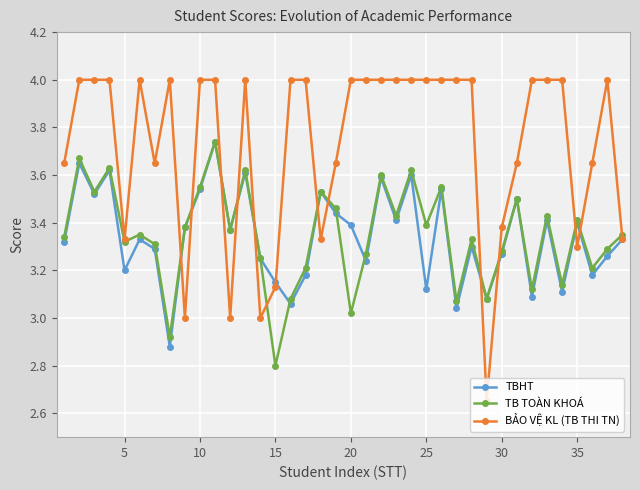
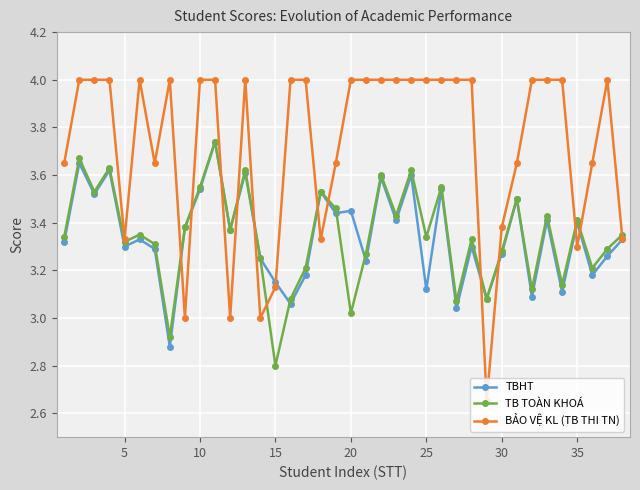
TBHT, 5: 3.2 -> 3.3
TBHT, 20: 3.39 -> 3.45
TB TOÀN KHOÁ, 25: 3.39 -> 3.34
